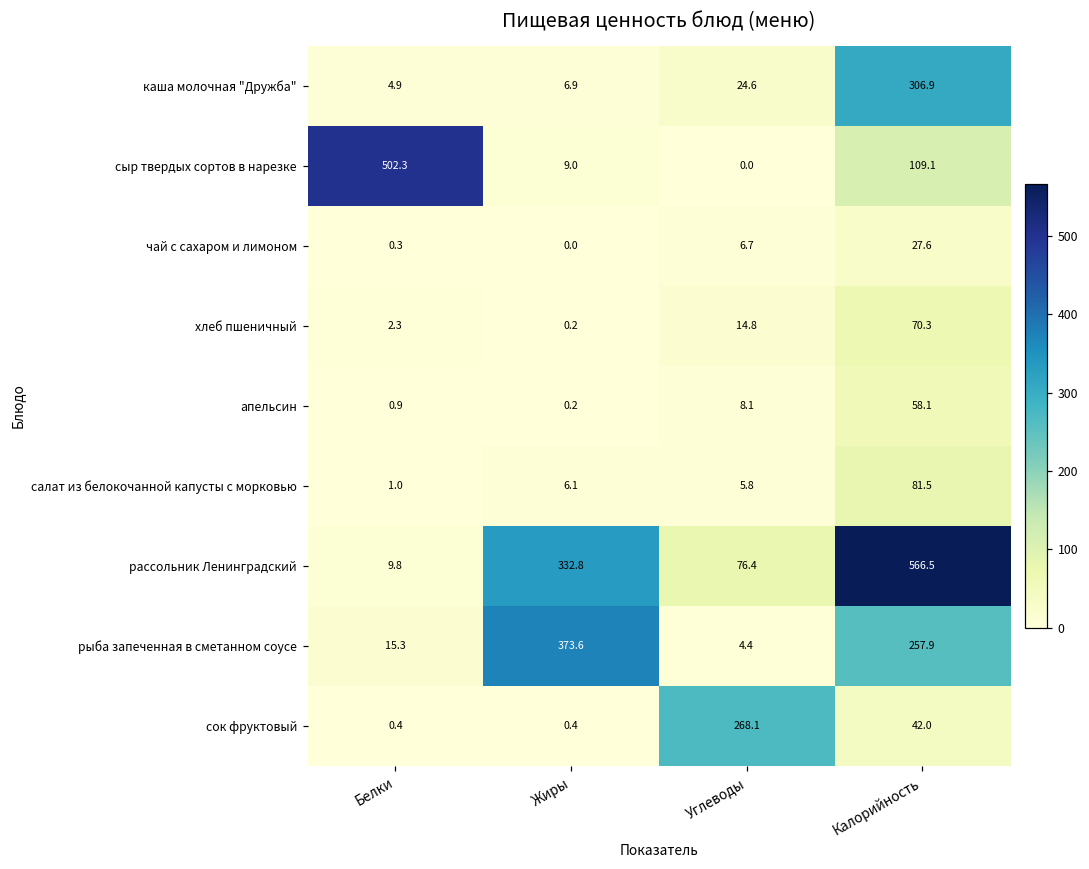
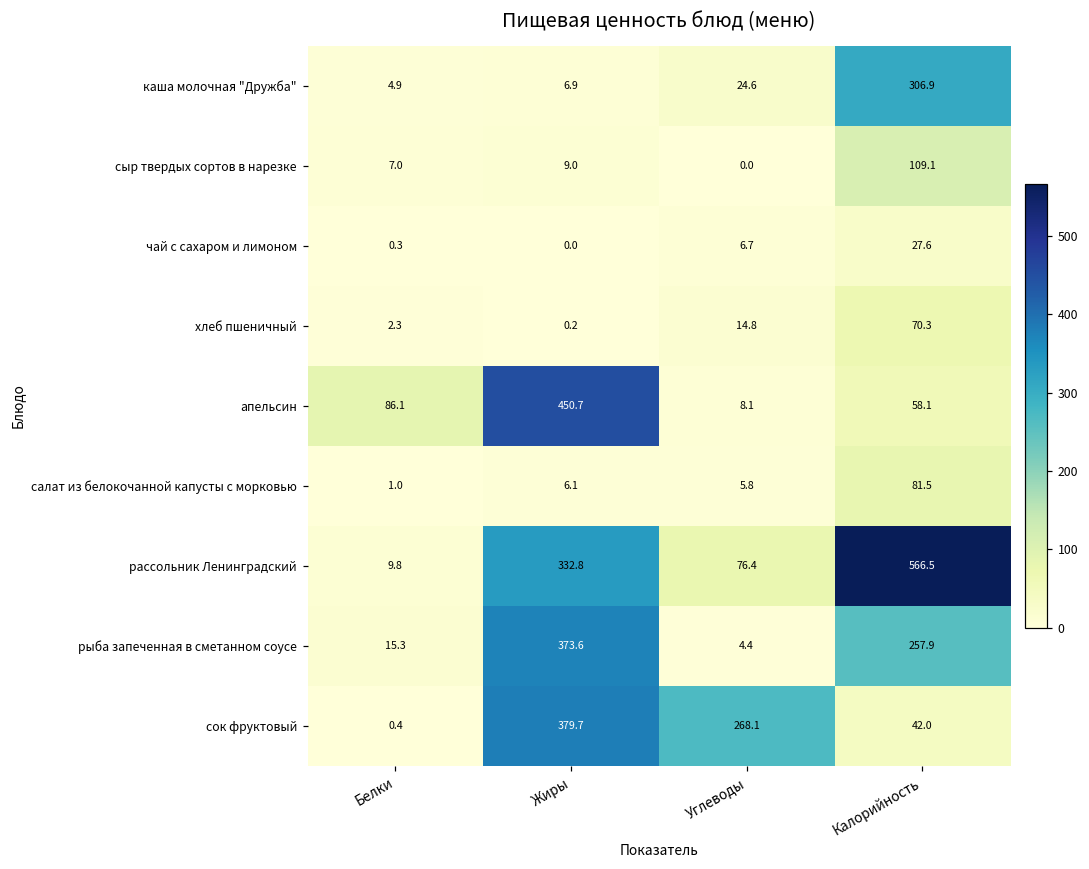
сыр твердых сортов в нарезке, Белки: 502.3 -> 7.0
апельсин, Белки: 0.9 -> 86.1
апельсин, Жиры: 0.2 -> 450.7
сок фруктовый, Жиры: 0.4 -> 379.7
